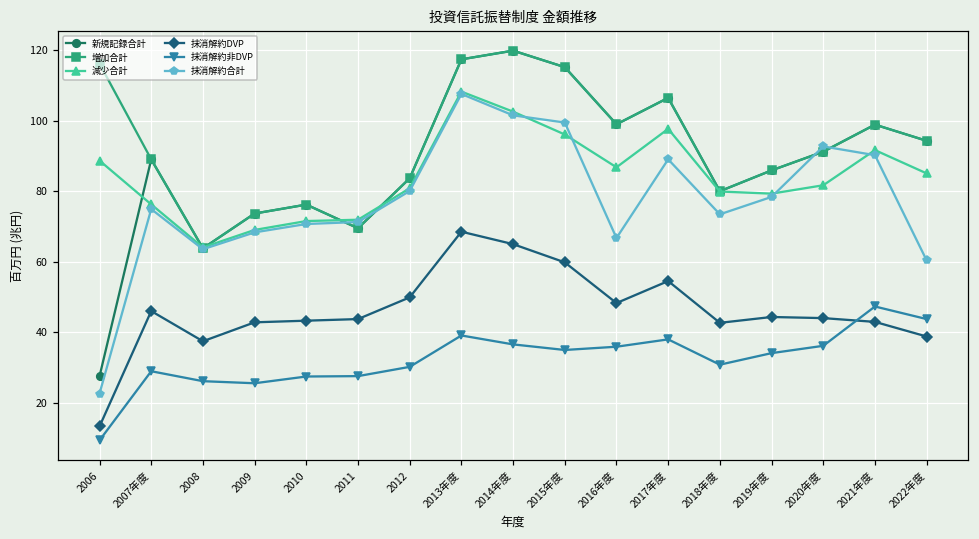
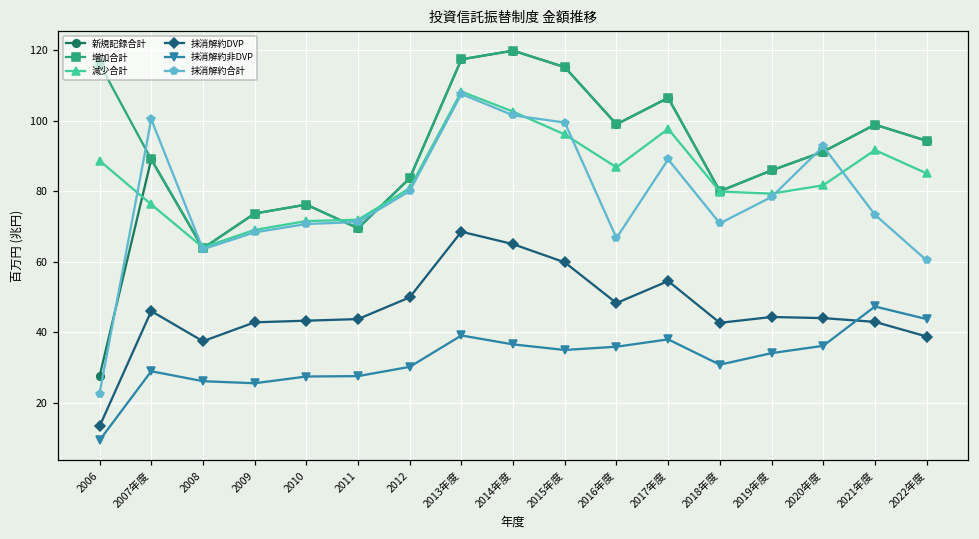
抹消解約合計, 2007年度: 75 -> 100
抹消解約合計, 2018年度: 73 -> 71
抹消解約合計, 2021年度: 90 -> 73
